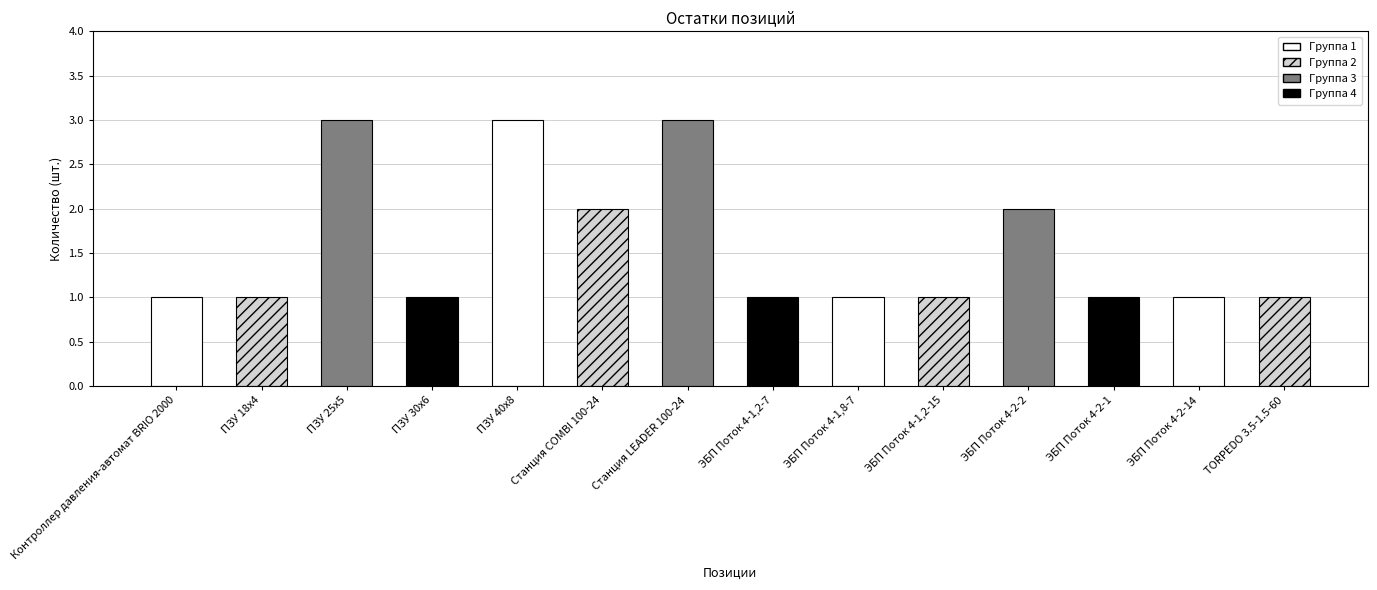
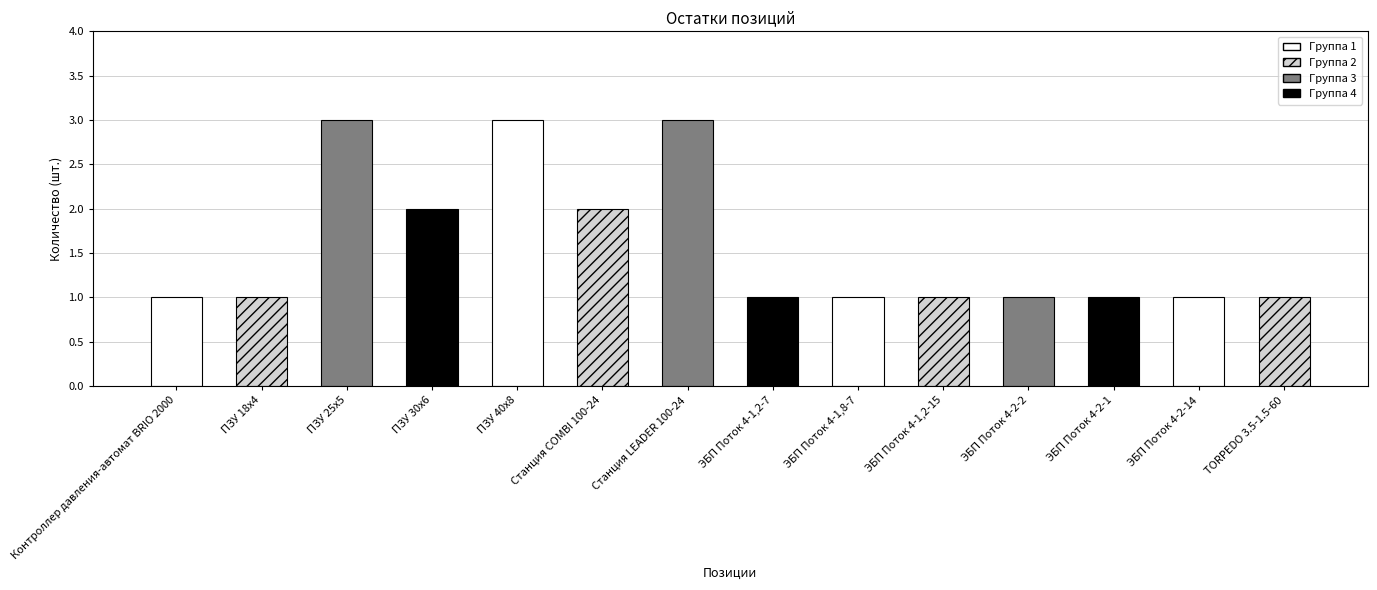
ПЗУ 30х6: 1 -> 2
ЭБП Поток 4-2-2: 2 -> 1
